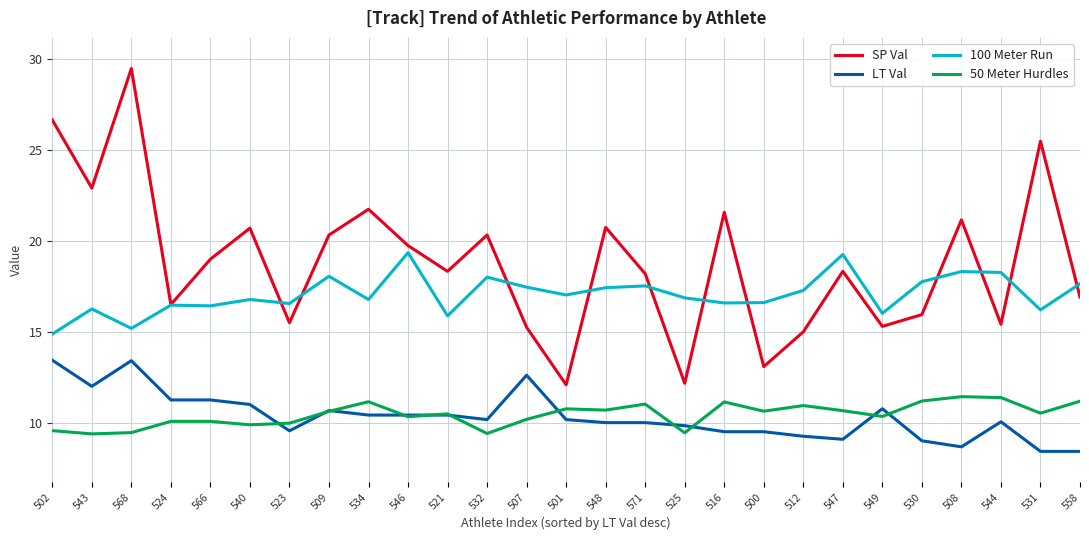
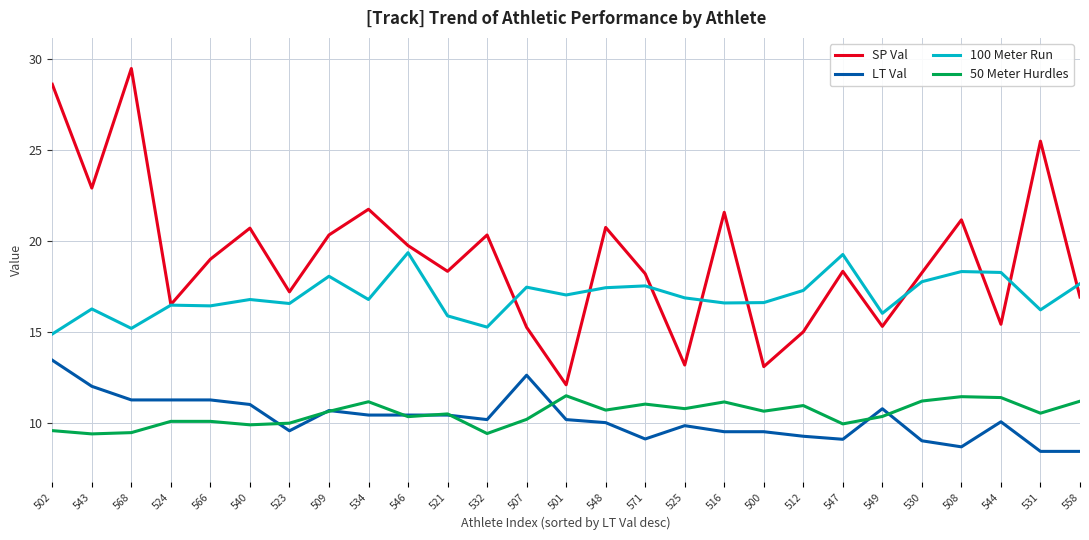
SP Val, 502: 26.7 -> 28.6
LT Val, 568: 13.4 -> 11.3
SP Val, 523: 15.5 -> 17.2
100 Meter Run, 532: 18.0 -> 15.3
50 Meter Hurdles, 501: 10.8 -> 11.5
LT Val, 571: 10.0 -> 9.1
SP Val, 525: 12.2 -> 13.2
50 Meter Hurdles, 525: 9.4 -> 10.8
50 Meter Hurdles, 547: 10.7 -> 9.9
SP Val, 530: 16.0 -> 18.3
